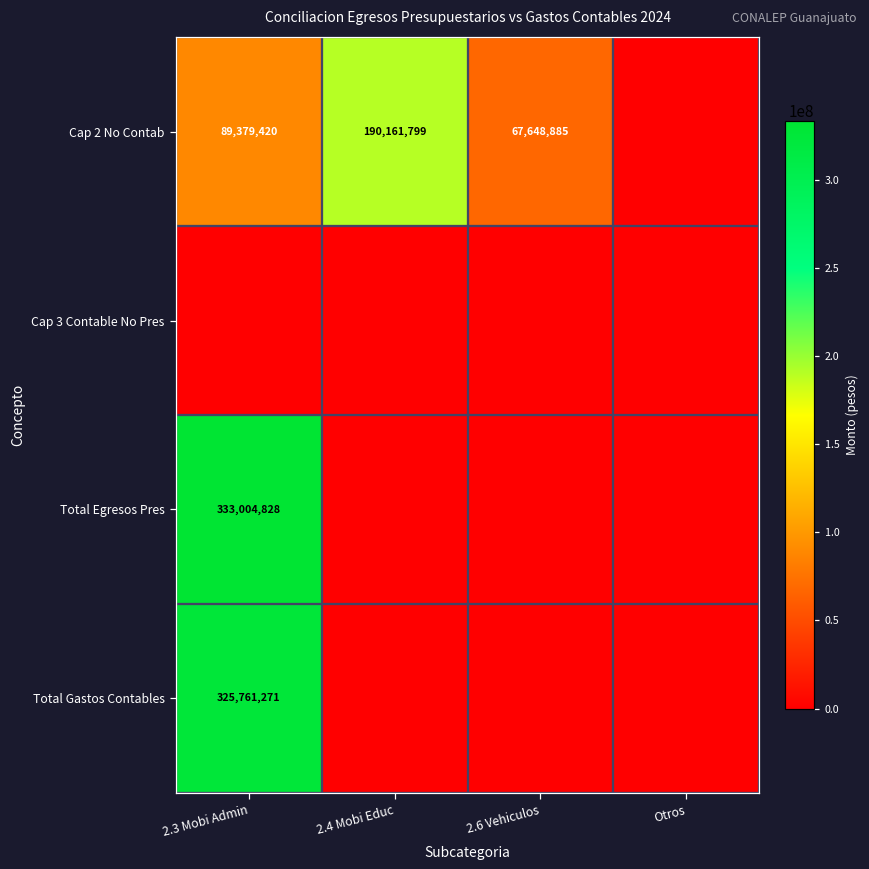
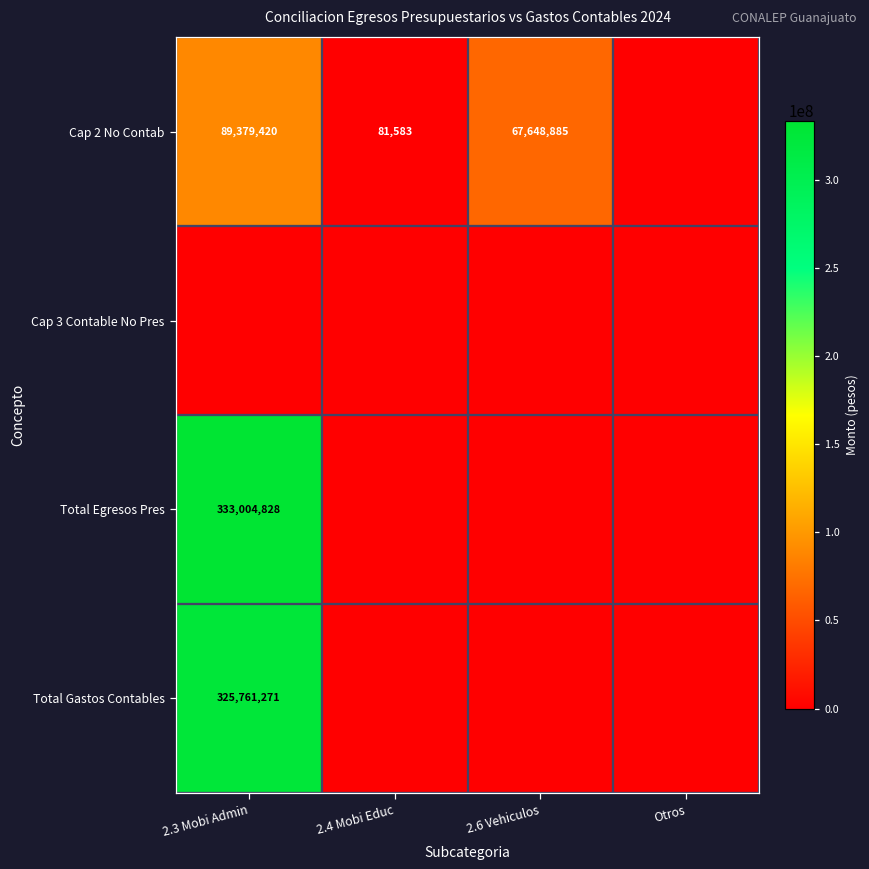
Cap 2 No Contab, 2.4 Mobi Educ: 190,161,799 -> 81,583
